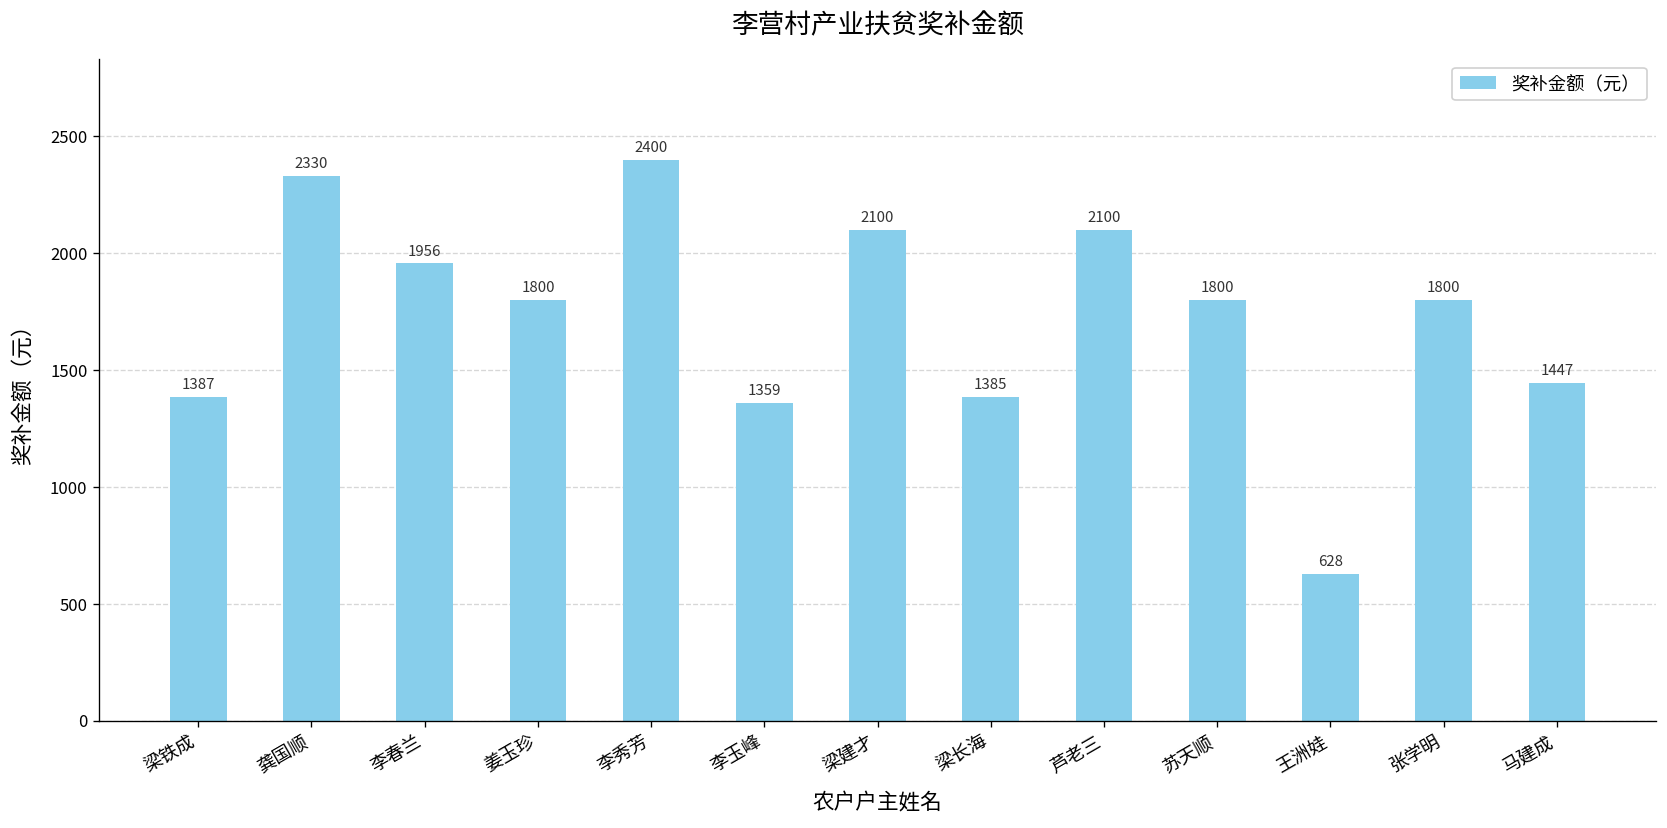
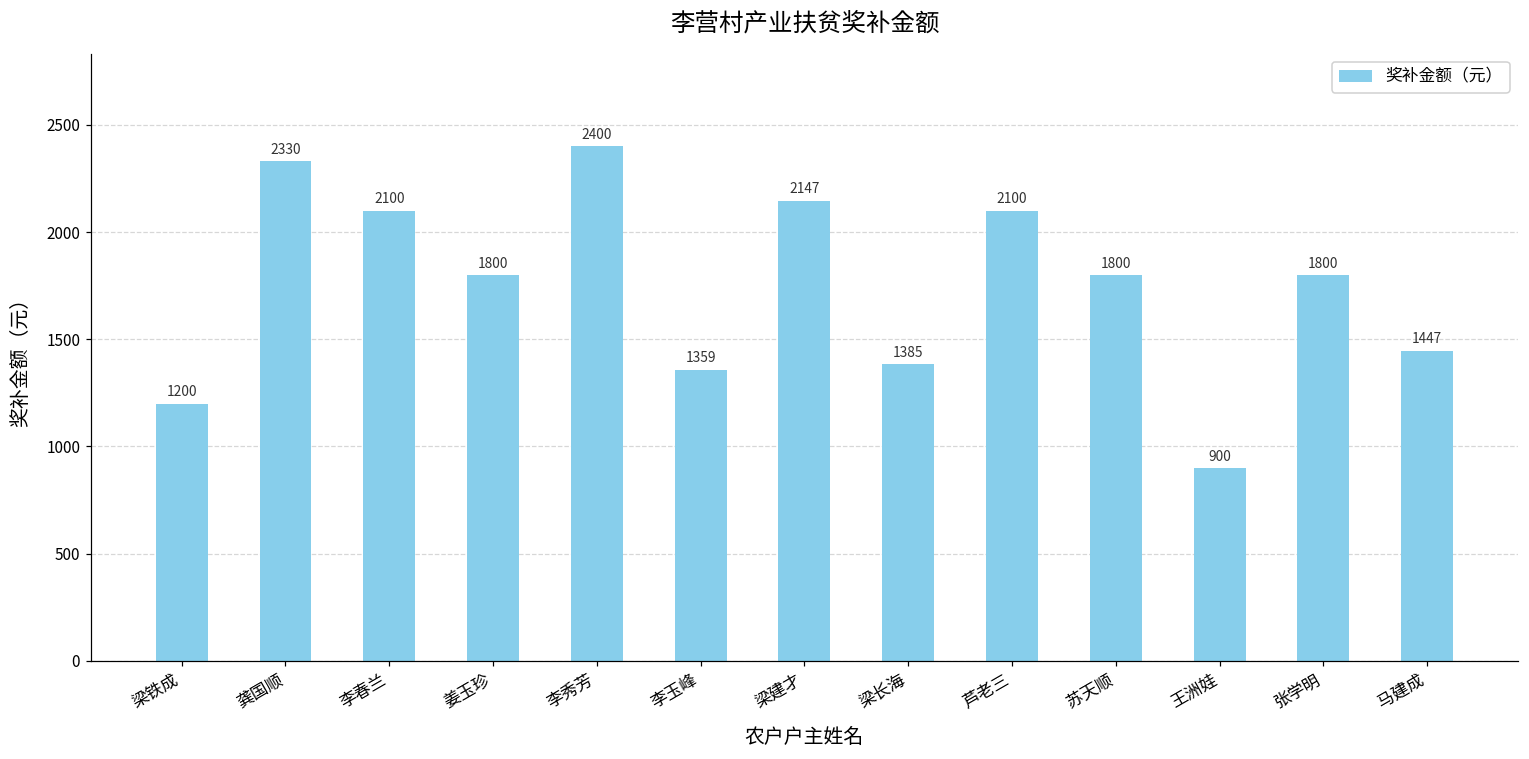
梁铁成: 1387 -> 1200
李春兰: 1956 -> 2100
梁建才: 2100 -> 2147
王洲娃: 628 -> 900
